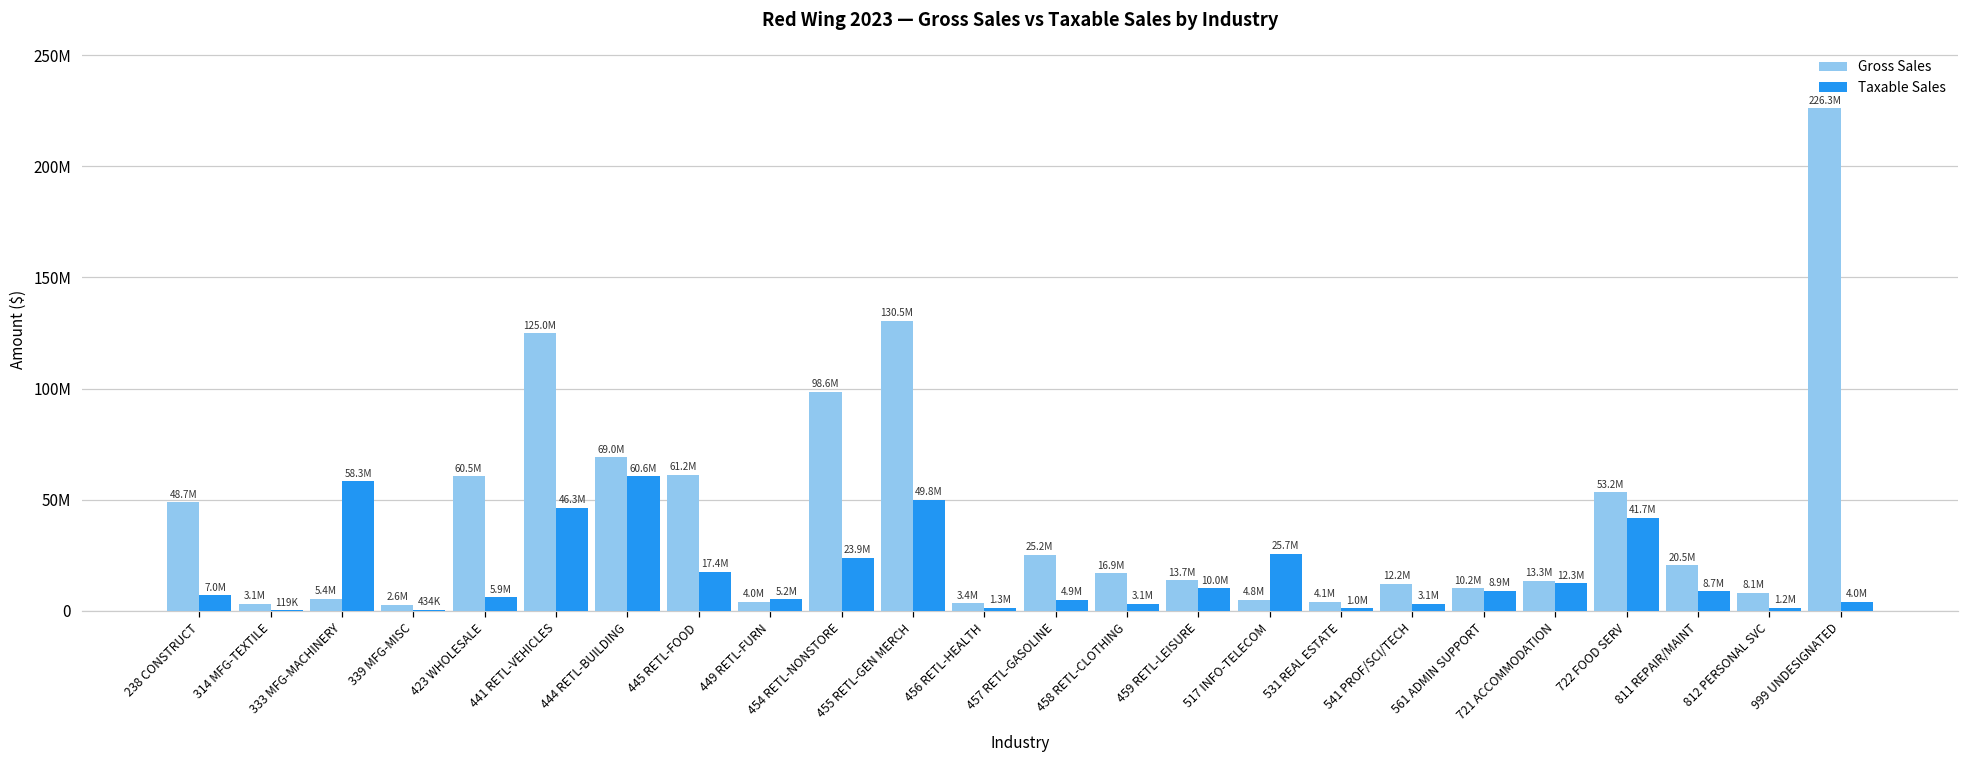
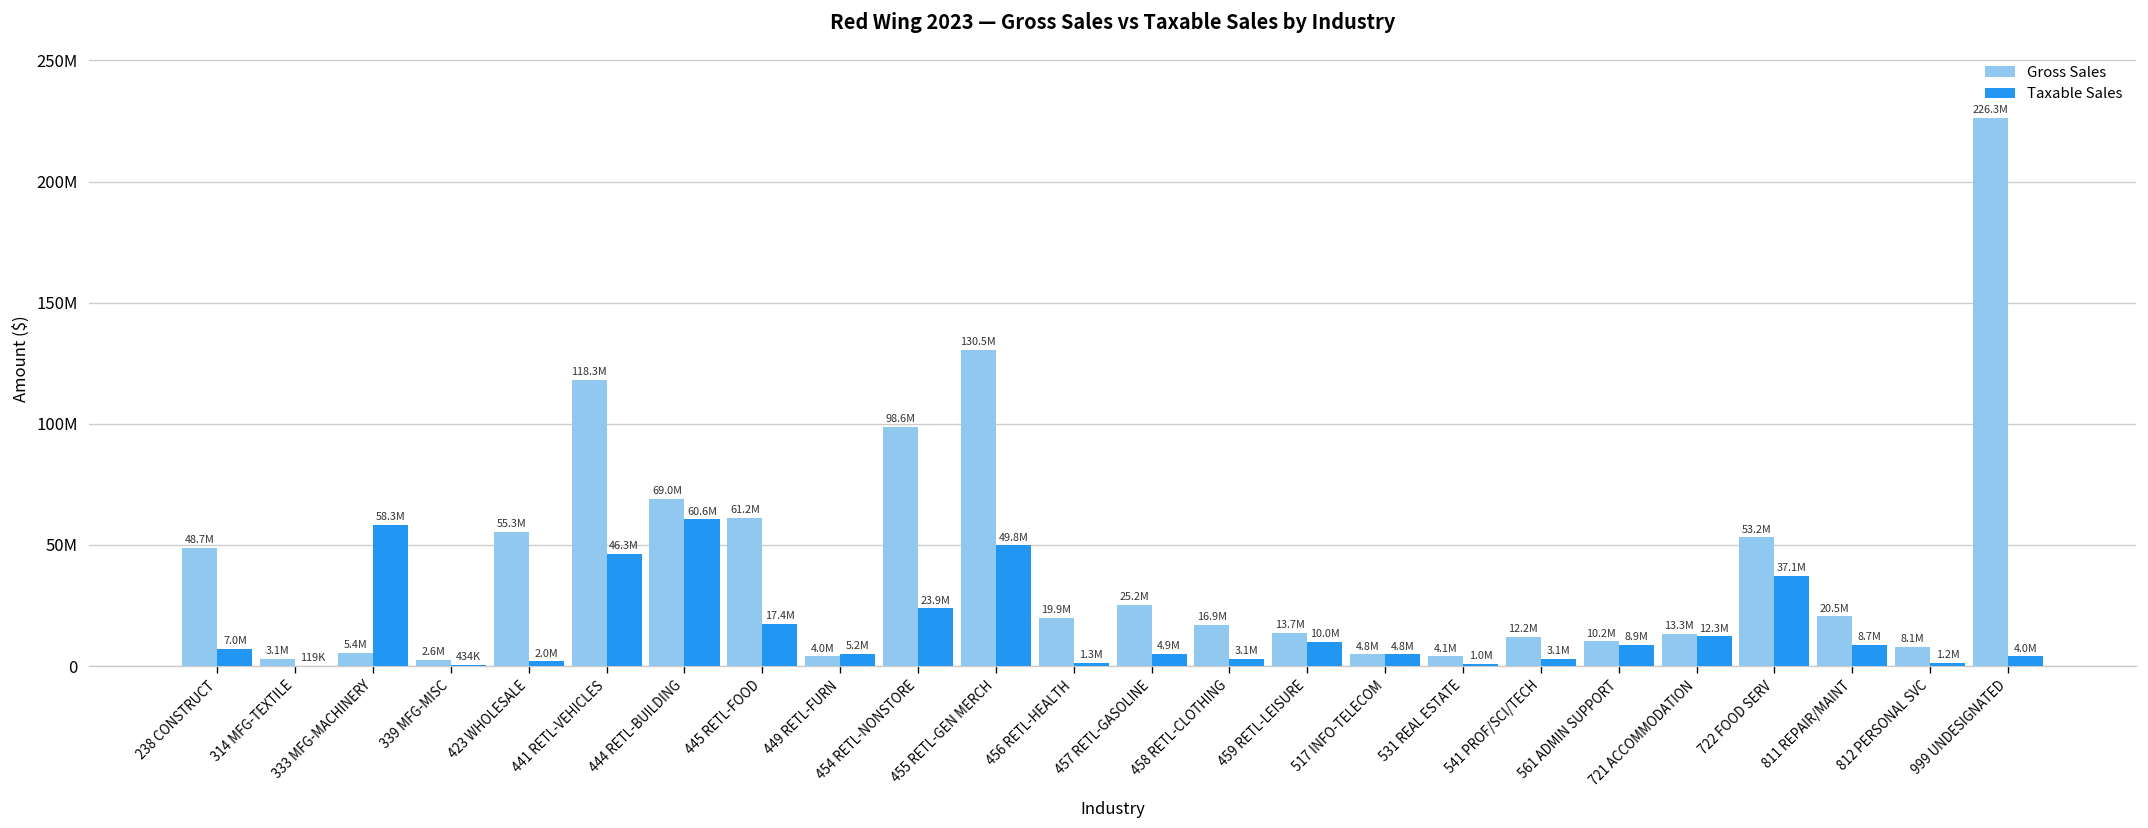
Gross Sales, 423 WHOLESALE: 60.5M -> 55.3M
Taxable Sales, 423 WHOLESALE: 5.9M -> 2.0M
Gross Sales, 441 RETL-VEHICLES: 125.0M -> 118.3M
Gross Sales, 456 RETL-HEALTH: 3.4M -> 19.9M
Taxable Sales, 517 INFO-TELECOM: 25.7M -> 4.8M
Taxable Sales, 722 FOOD SERV: 41.7M -> 37.1M
